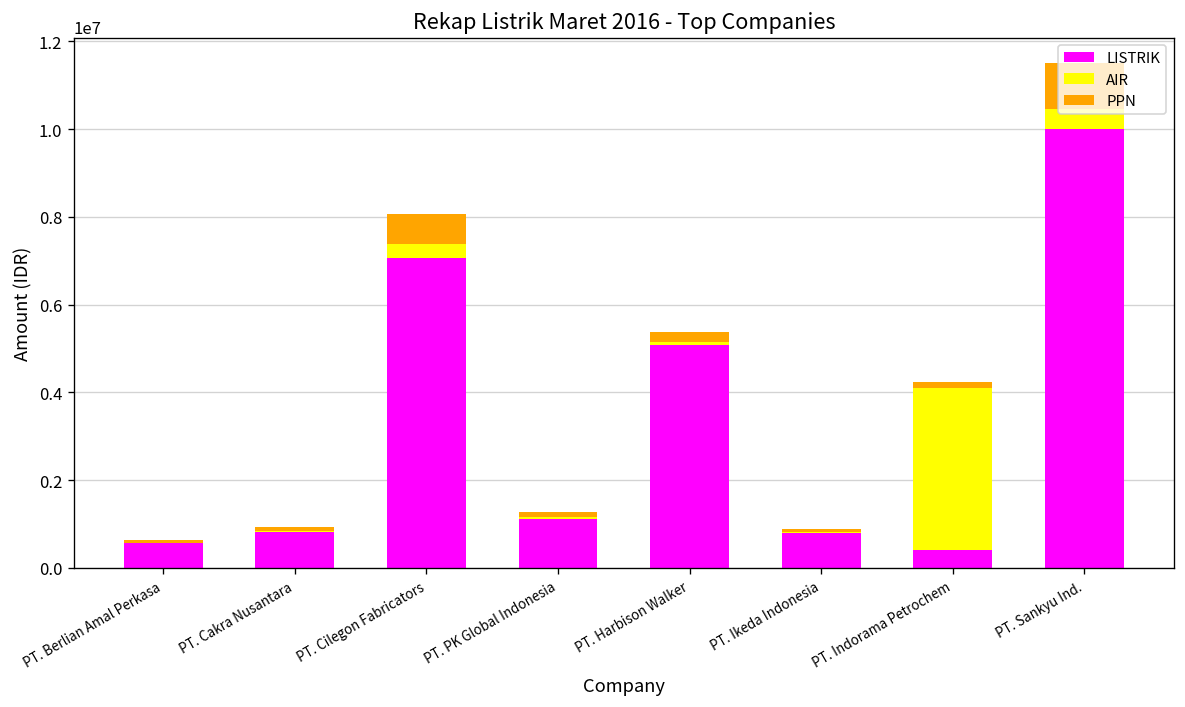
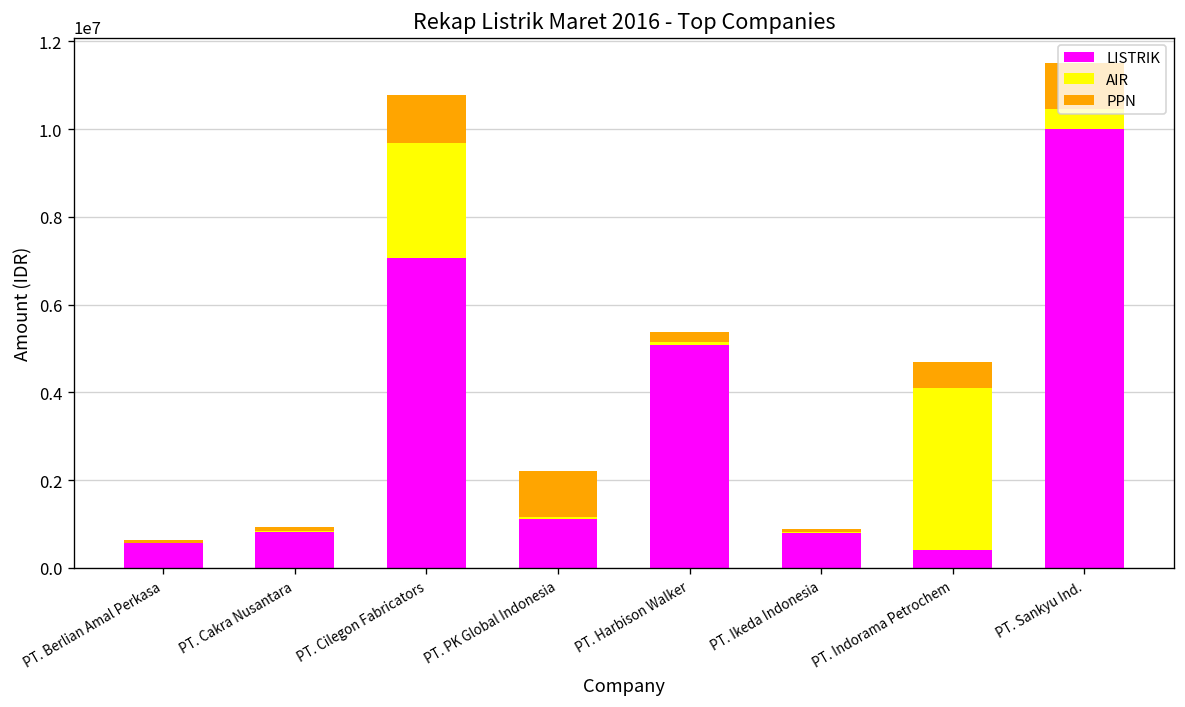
AIR, PT. Cilegon Fabricators: 300000 -> 2600000
PPN, PT. Cilegon Fabricators: 700000 -> 1100000
PPN, PT. PK Global Indonesia: 100000 -> 1000000
PPN, PT. Indorama Petrochem: 100000 -> 600000
